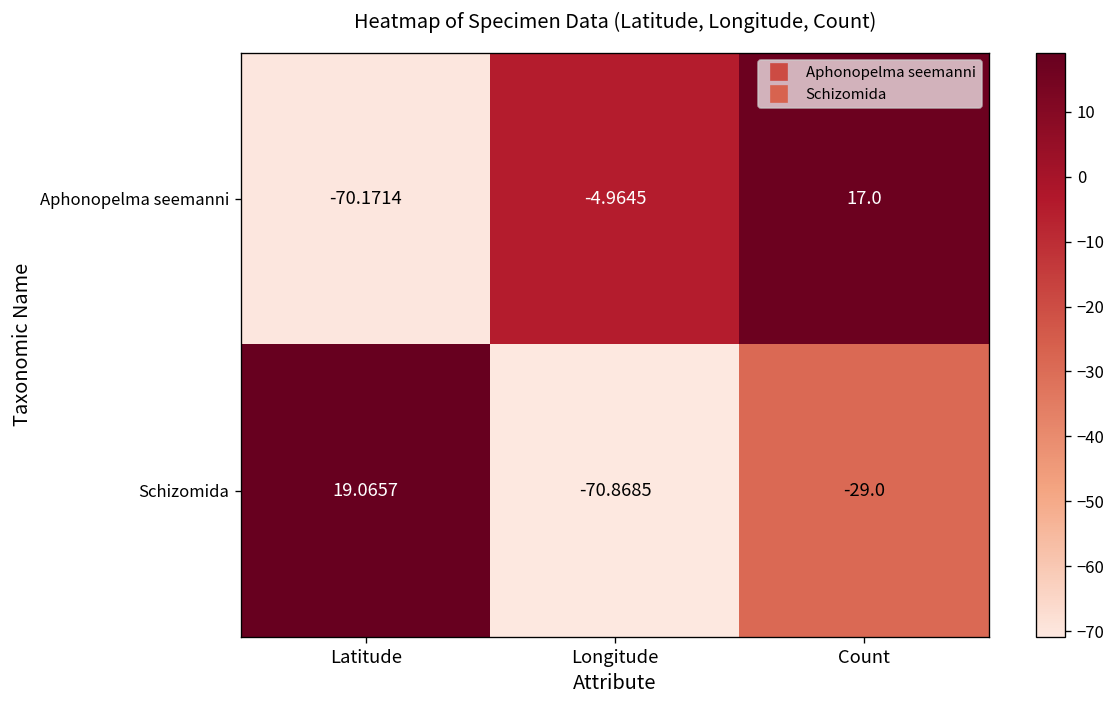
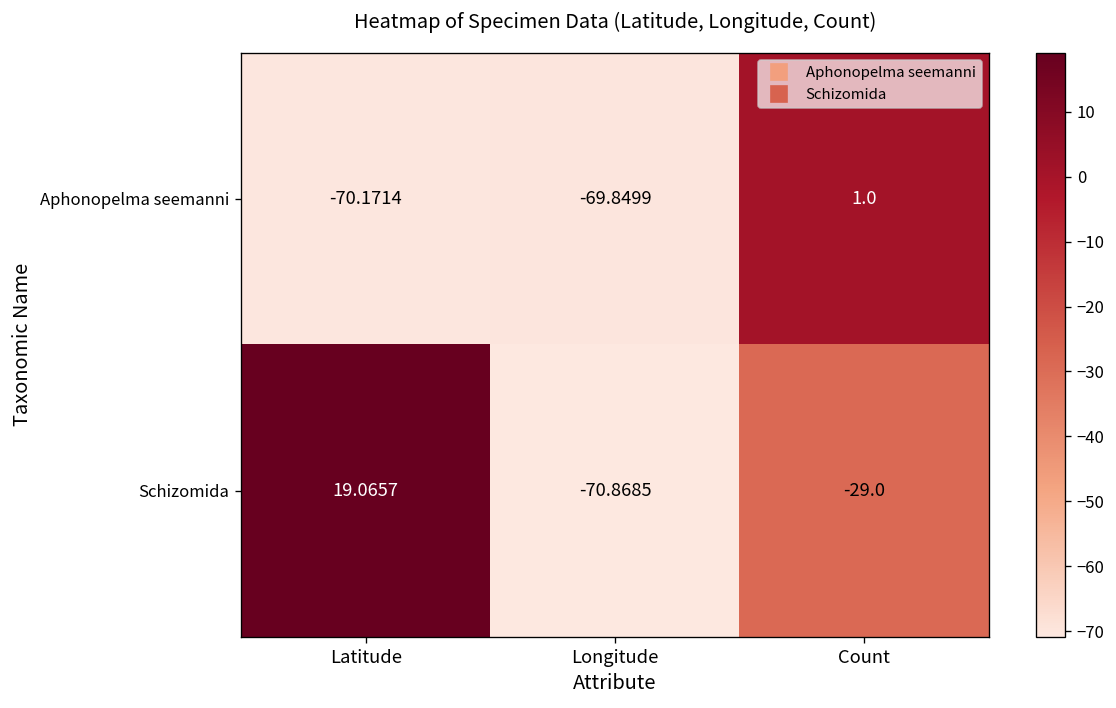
Aphonopelma seemanni, Longitude: -4.9645 -> -69.8499
Aphonopelma seemanni, Count: 17.0 -> 1.0
